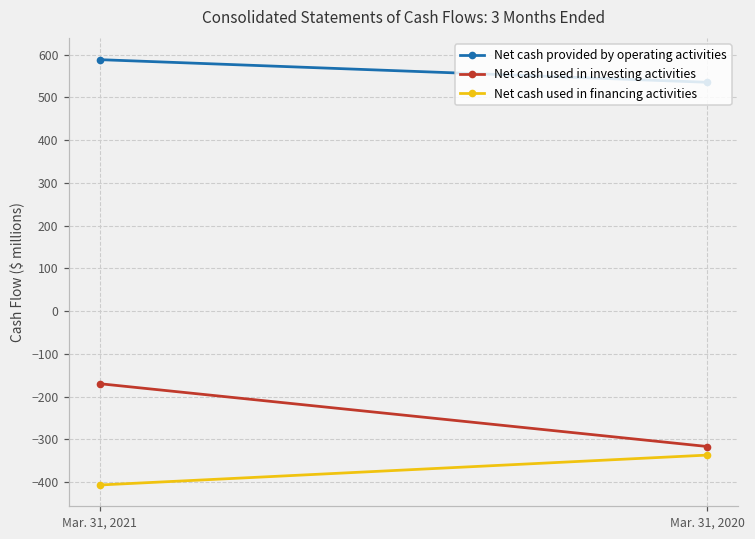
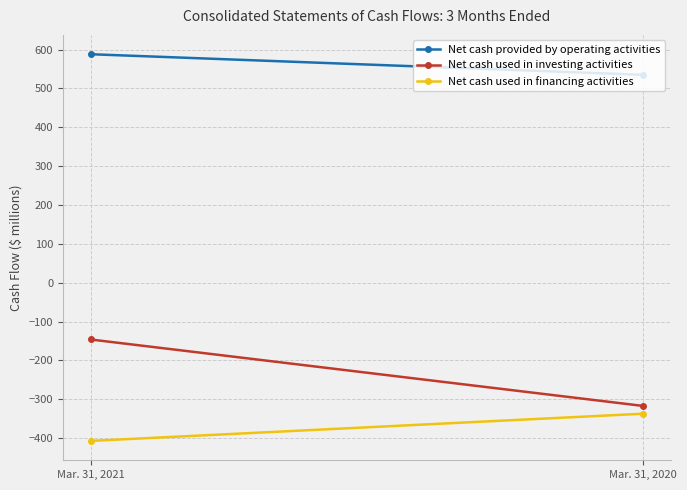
Net cash used in investing activities, Mar. 31, 2021: -170 -> -150
